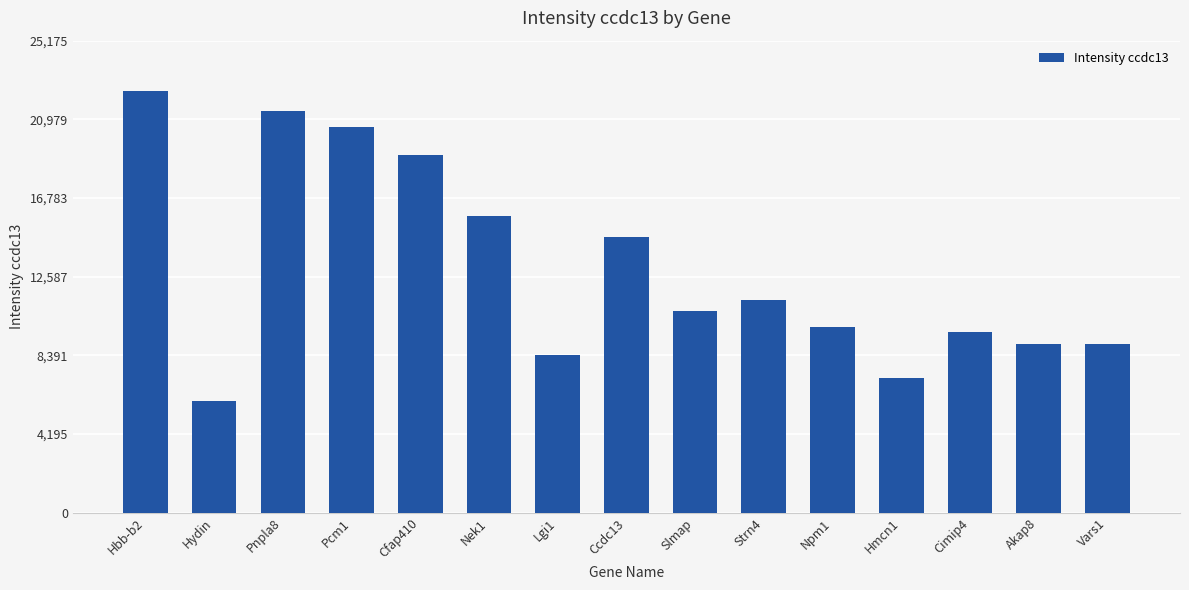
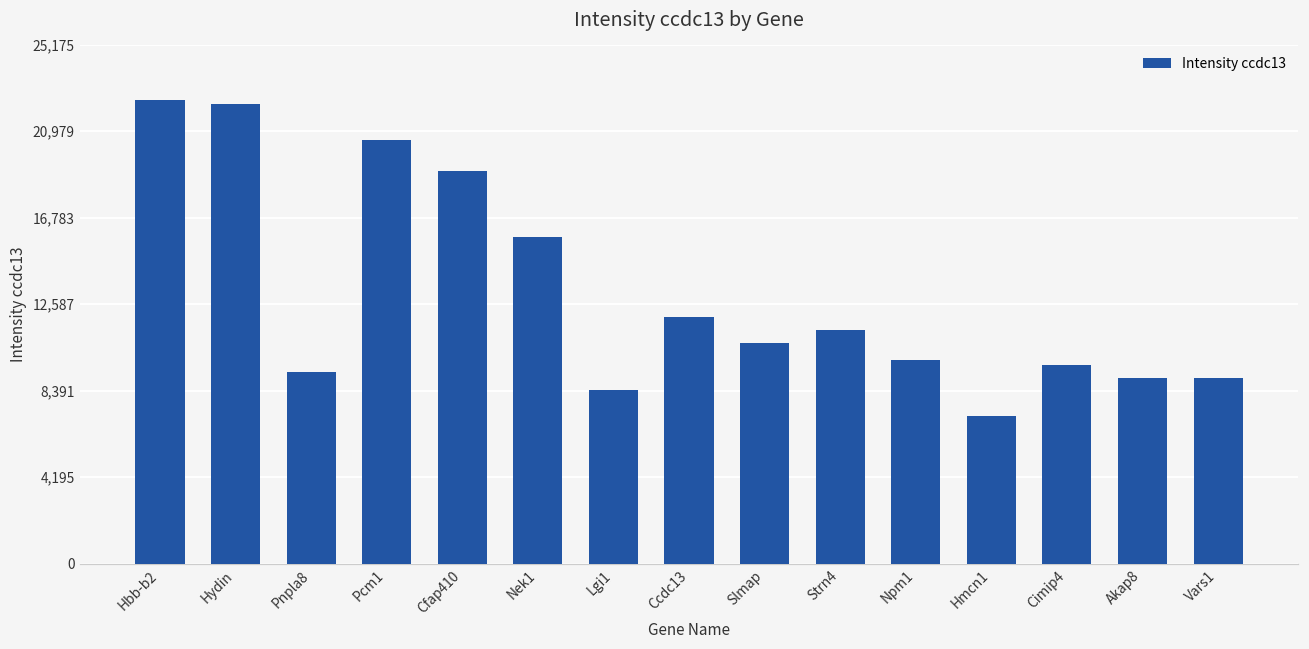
Hydin: 6,000 -> 22,300
Pnpla8: 21,400 -> 9,300
Ccdc13: 14,700 -> 12,000
